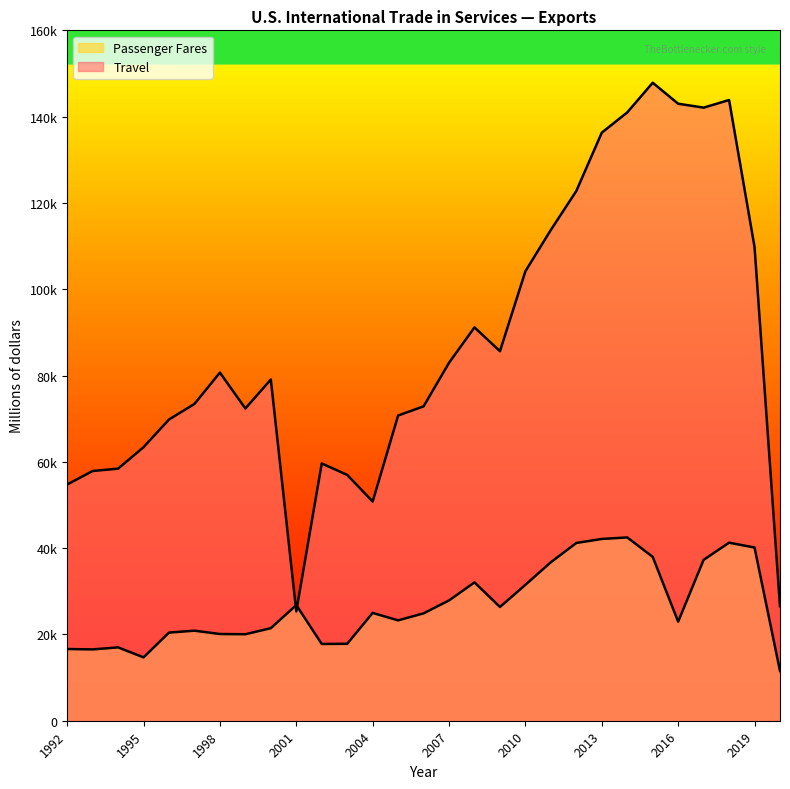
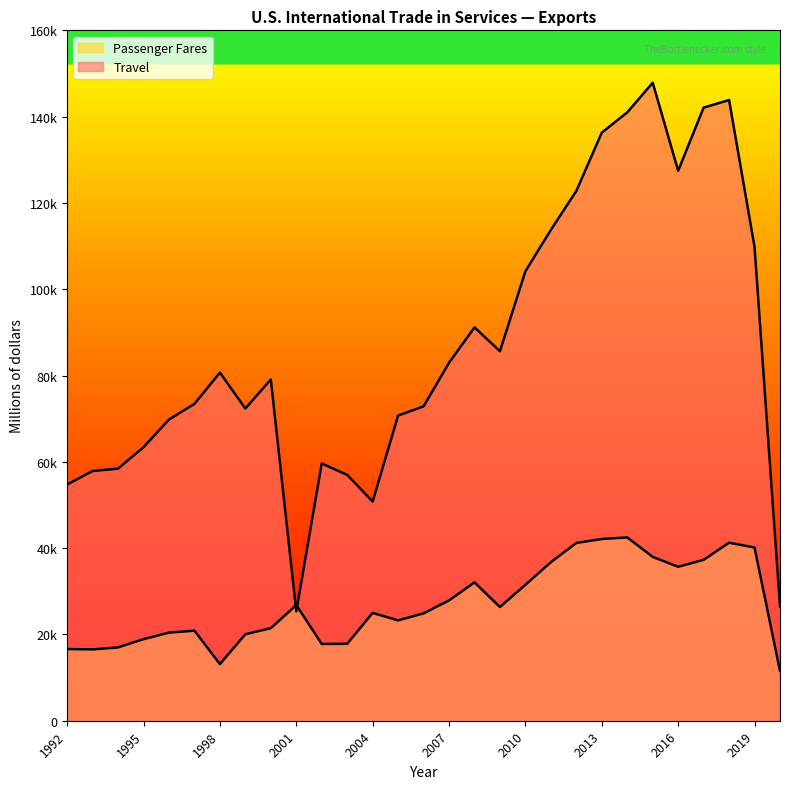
Passenger Fares, 1995: 15000 -> 19000
Passenger Fares, 1998: 20000 -> 13000
Passenger Fares, 2016: 23000 -> 36000
Travel, 2016: 143000 -> 127000
